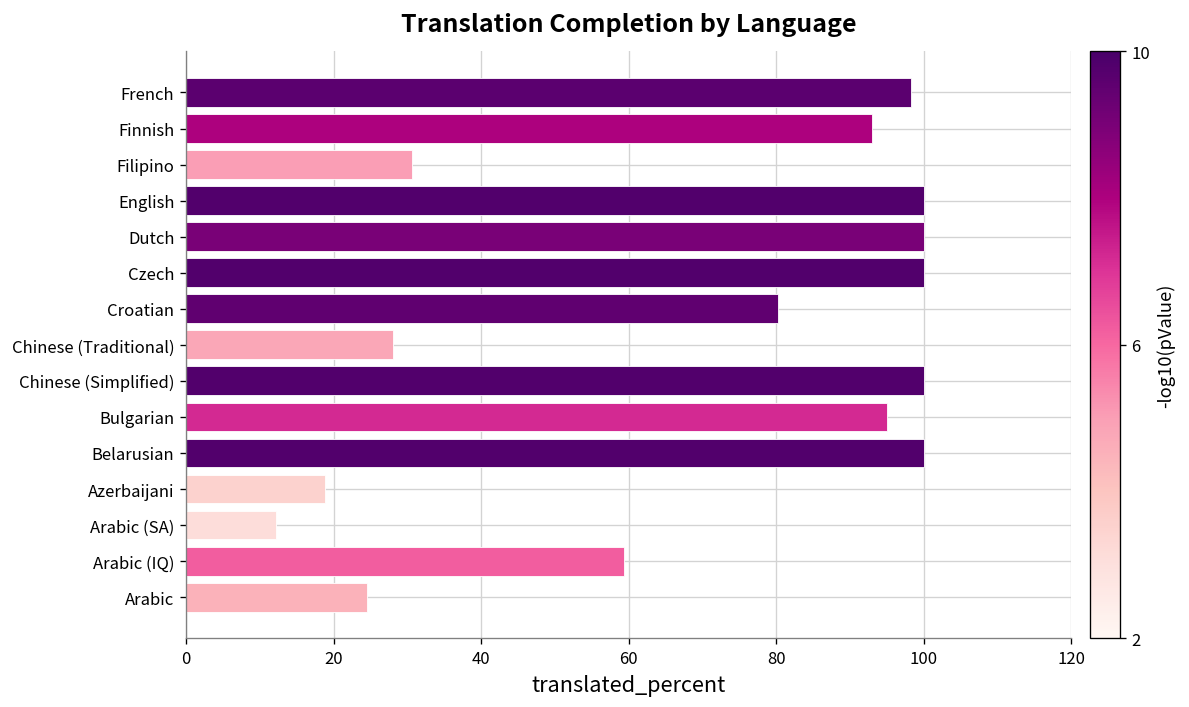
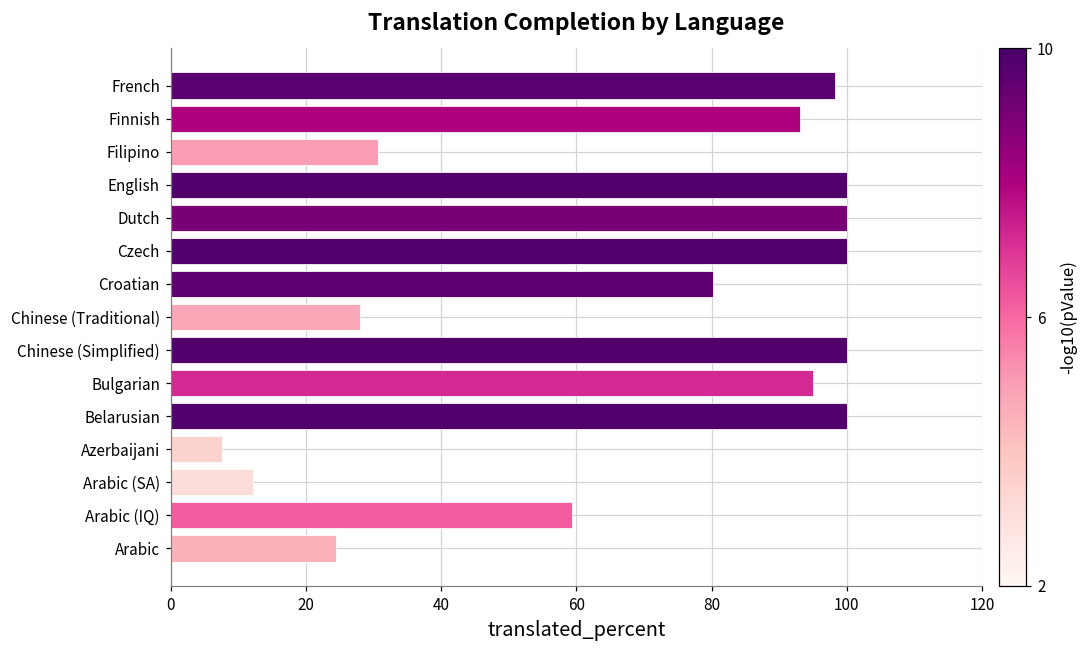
Azerbaijani: 19 -> 8
